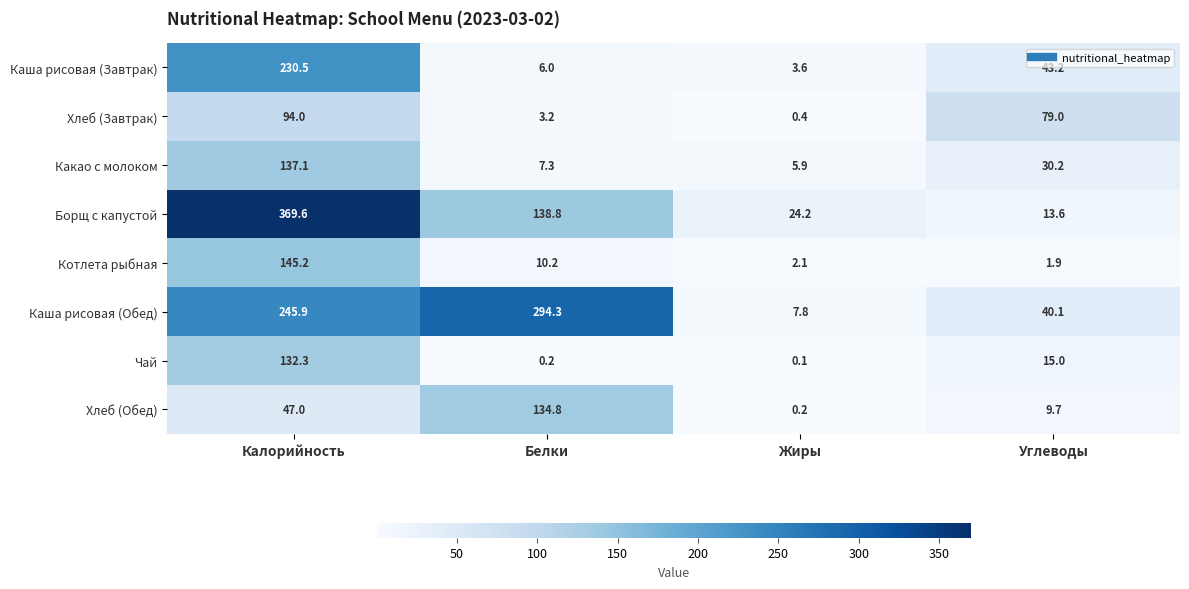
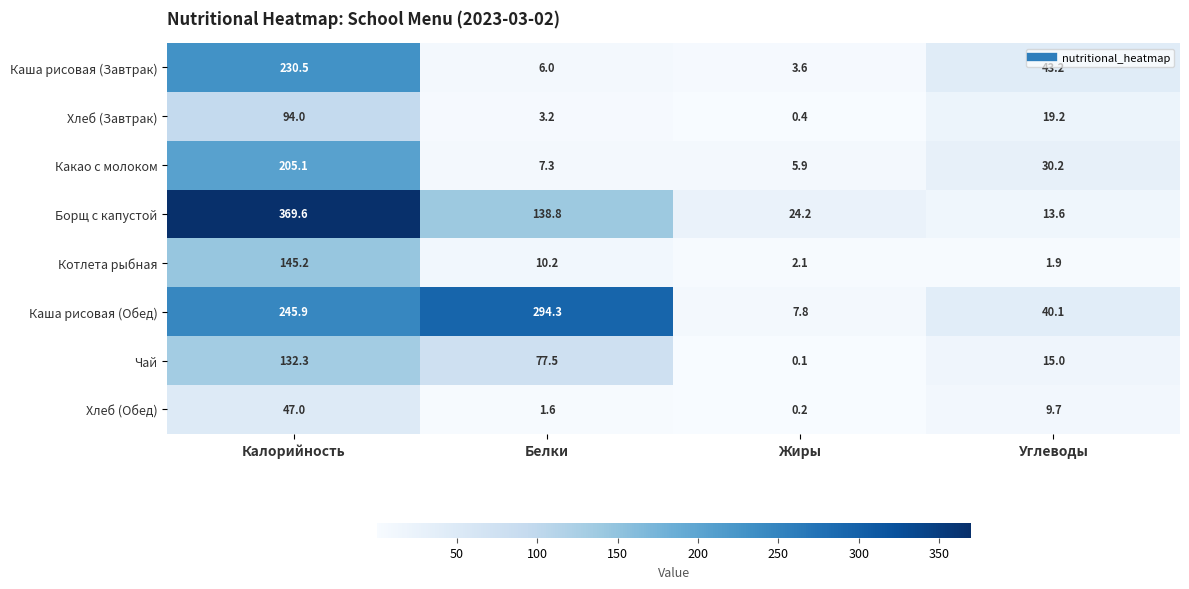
Хлеб (Завтрак), Углеводы: 79.0 -> 19.2
Какао с молоком, Калорийность: 137.1 -> 205.1
Чай, Белки: 0.2 -> 77.5
Хлеб (Обед), Белки: 134.8 -> 1.6
